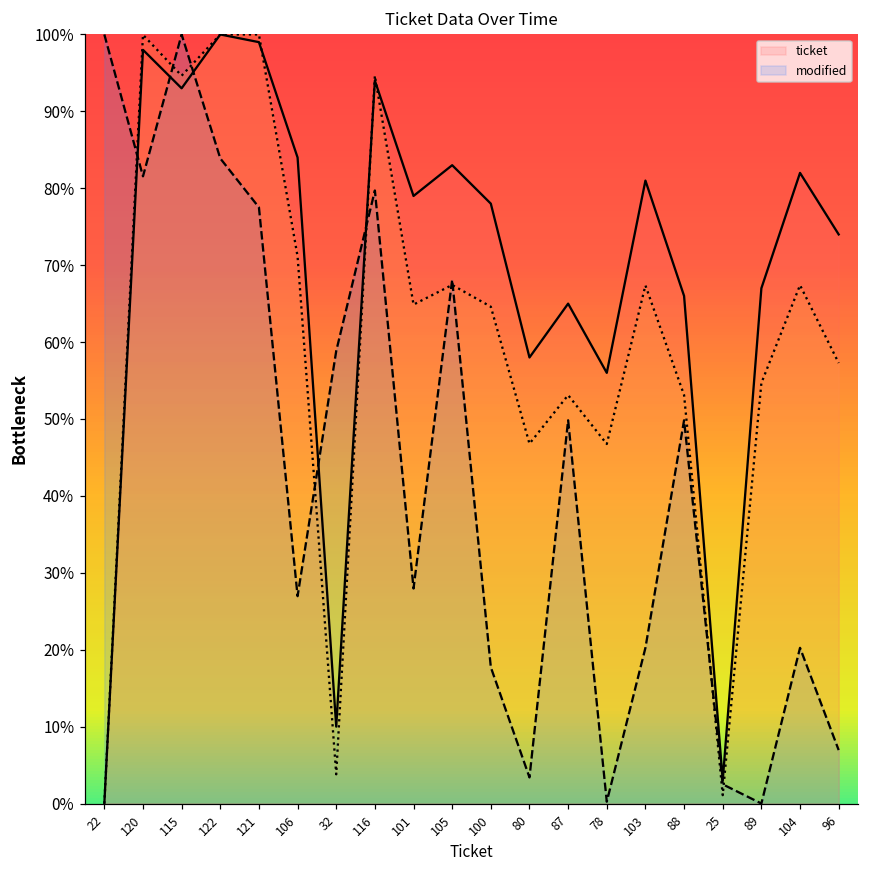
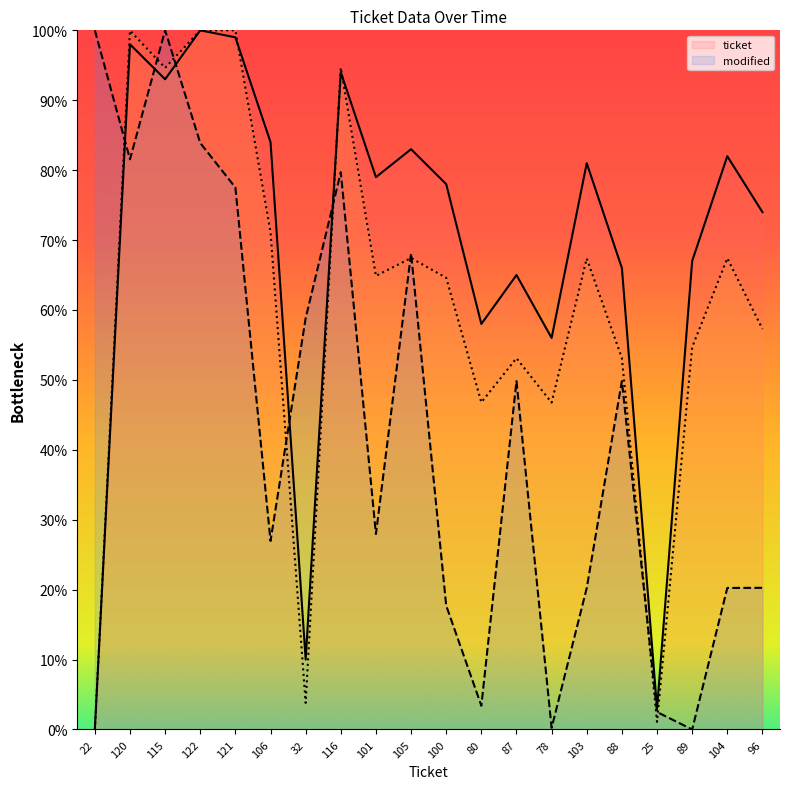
modified, 96: 7% -> 20%
